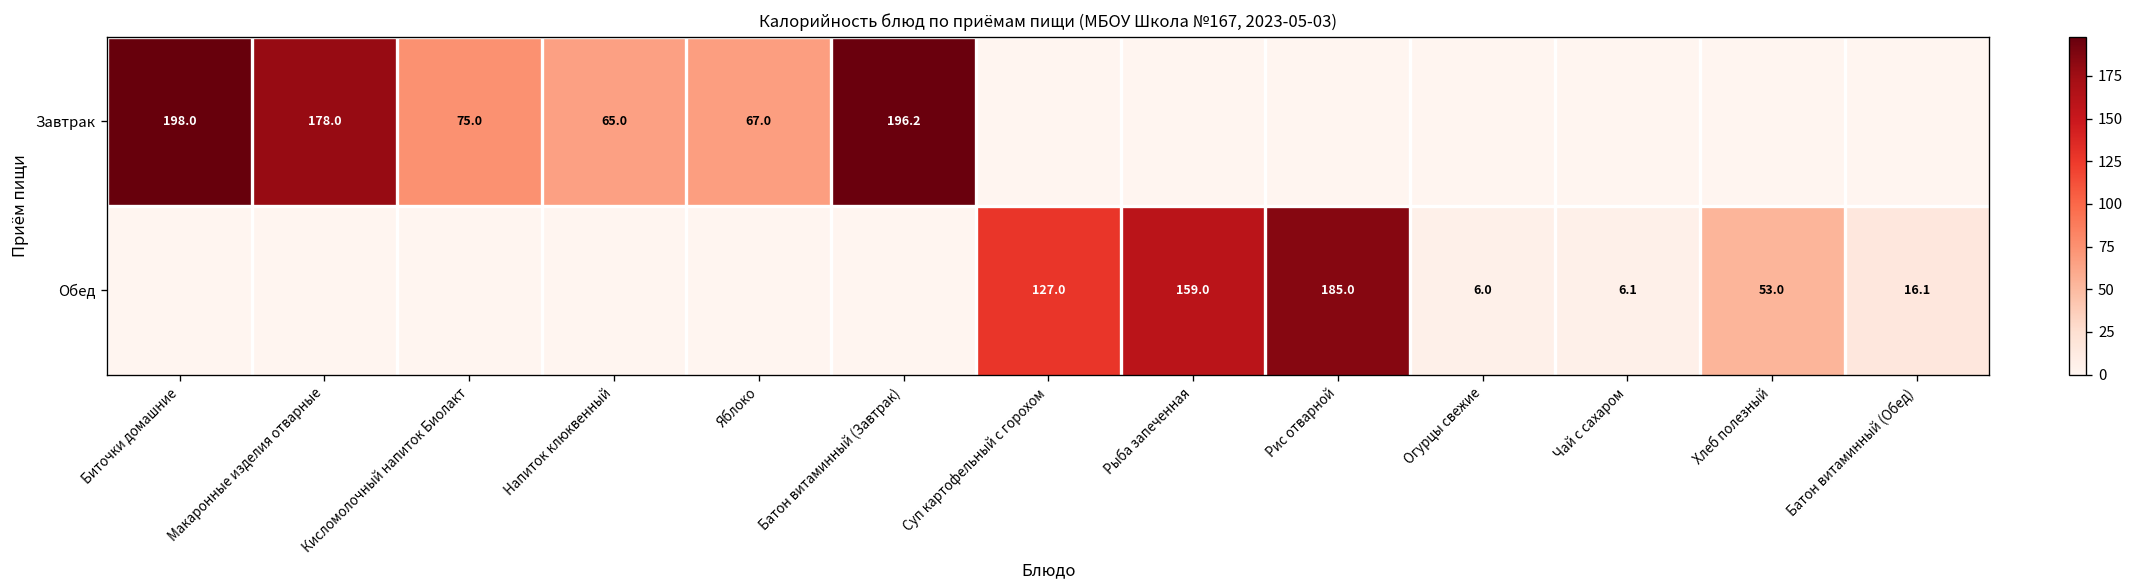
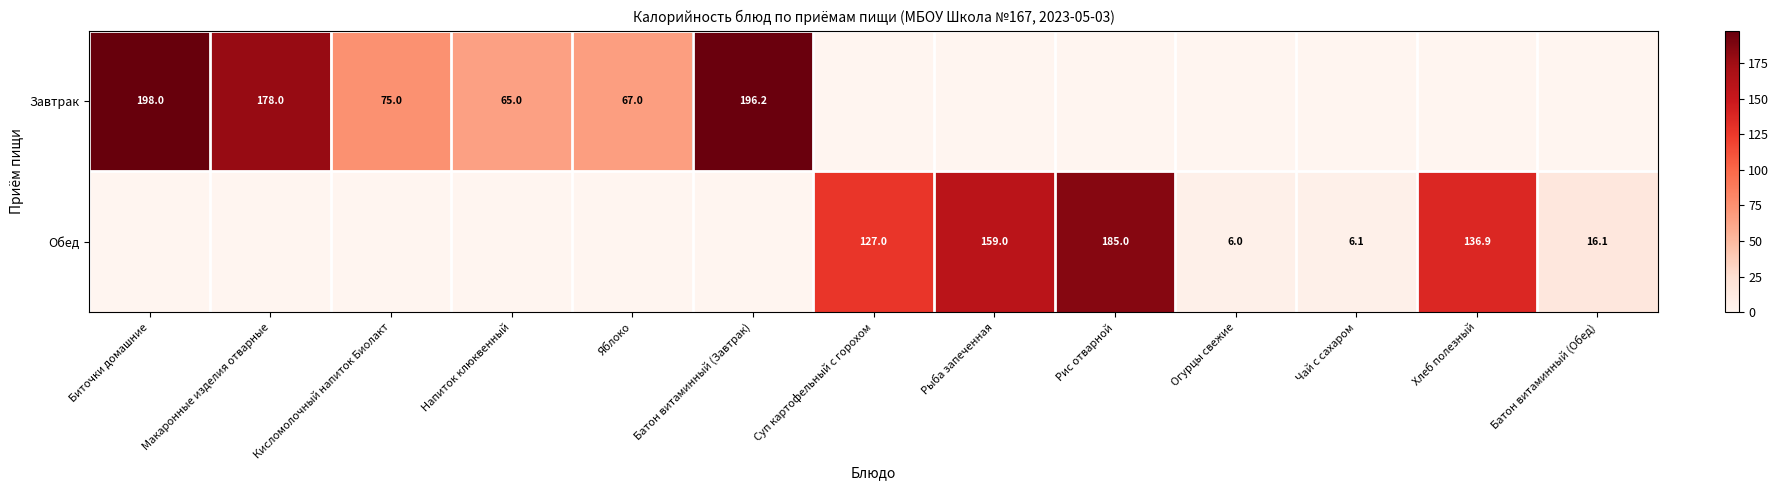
Обед, Хлеб полезный: 53.0 -> 136.9
